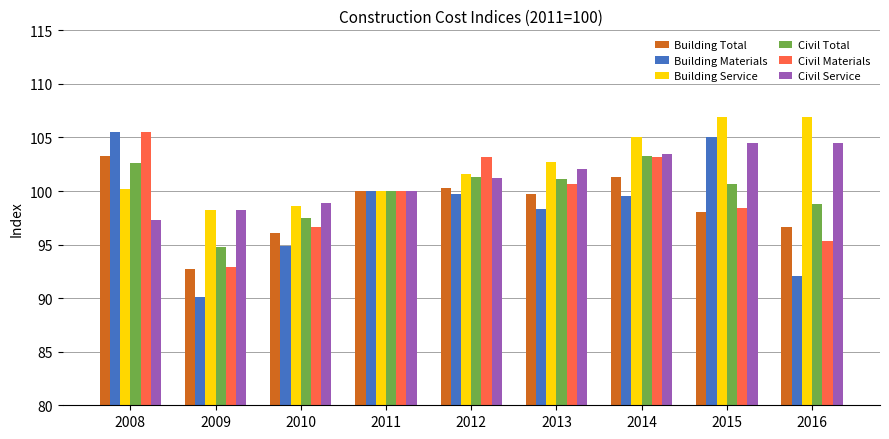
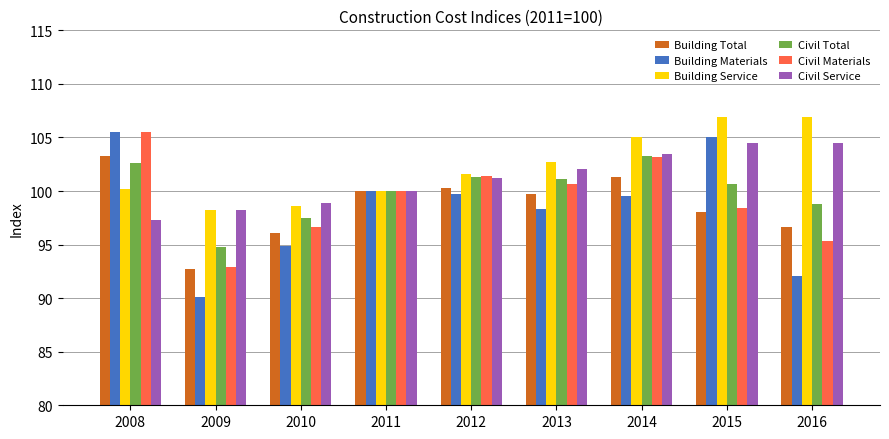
Civil Materials, 2012: 103.2 -> 101.4
